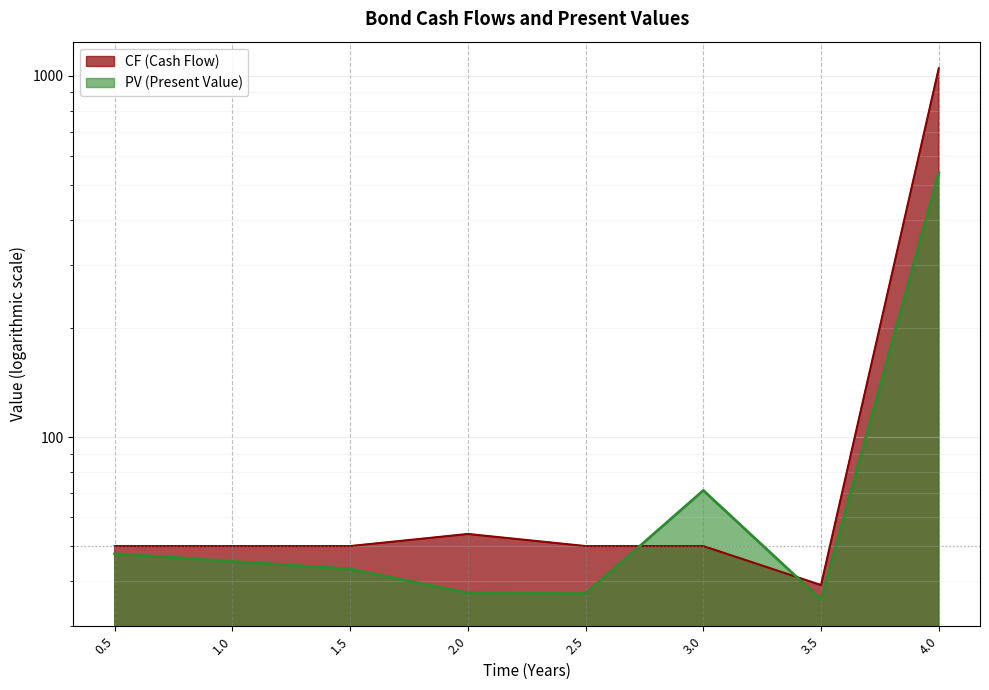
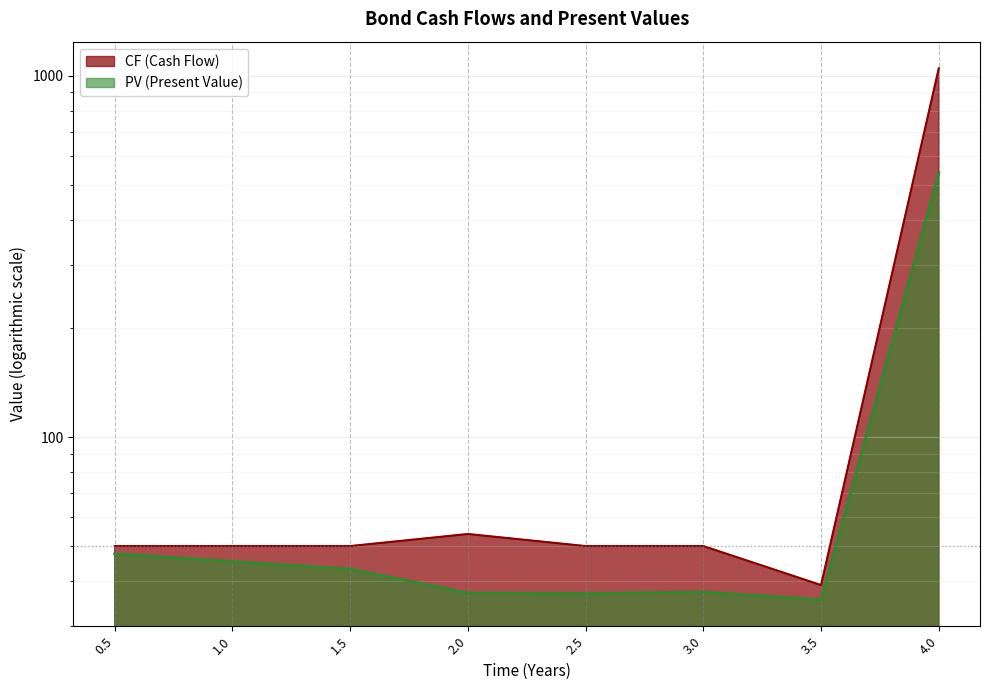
PV (Present Value), 3.0: 71 -> 37
